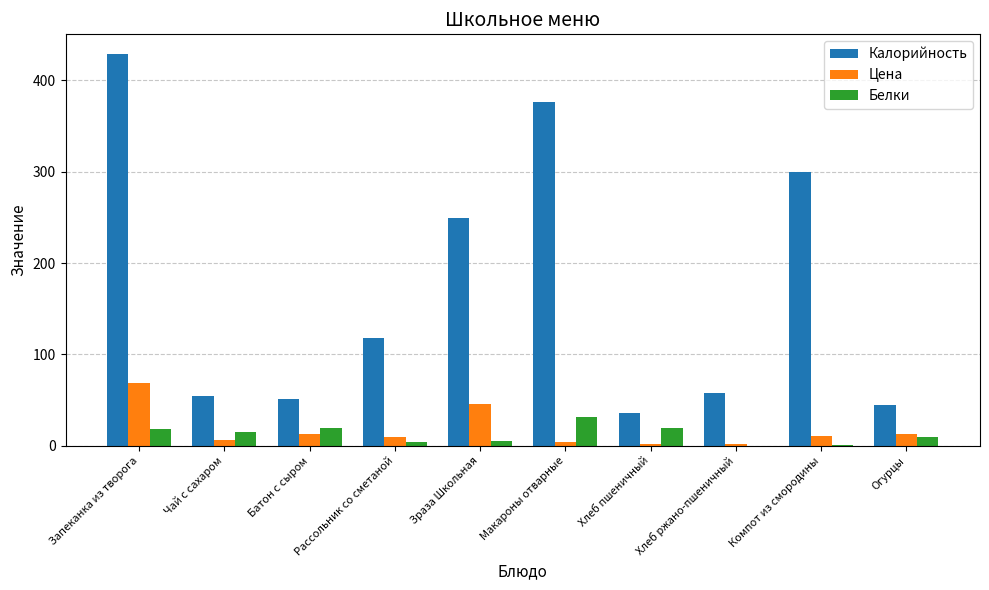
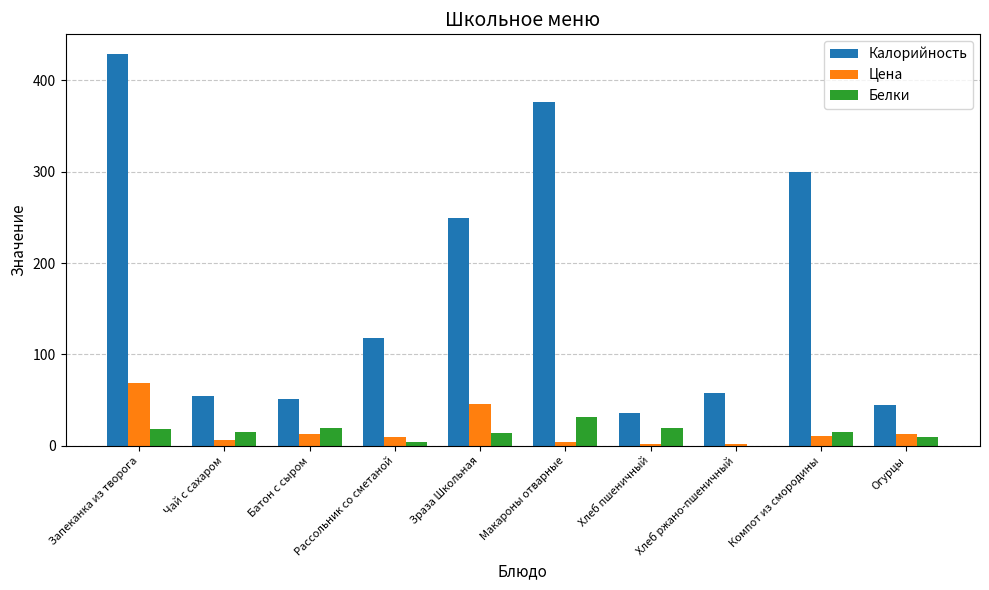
Белки, Зраза Школьная: 5 -> 14
Белки, Компот из смородины: 0 -> 20
